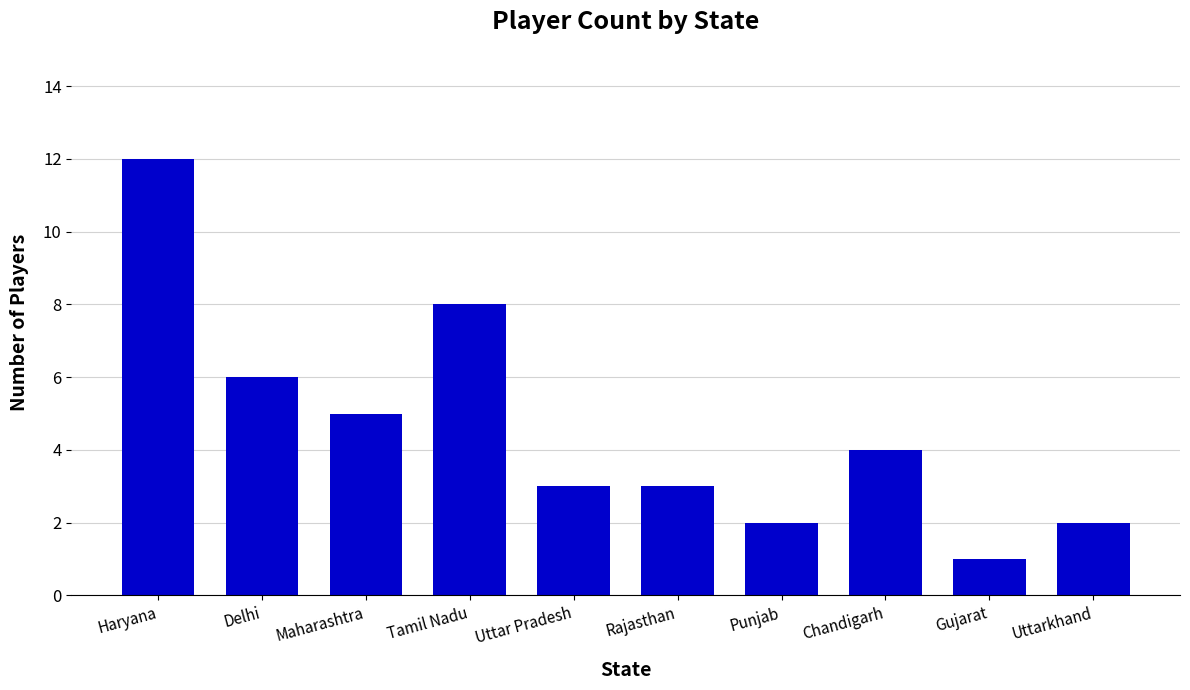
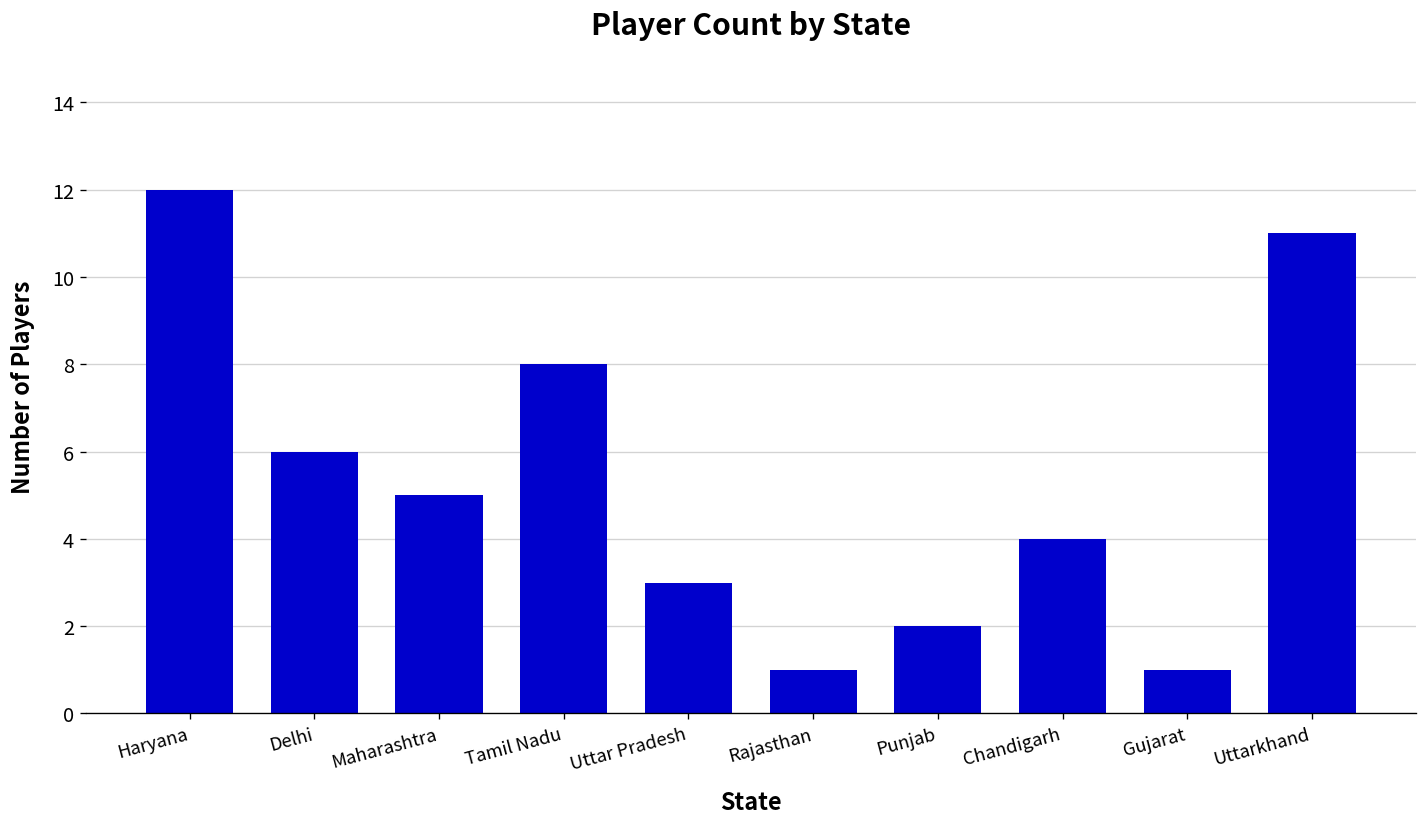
Rajasthan: 3 -> 1
Uttarkhand: 2 -> 11
